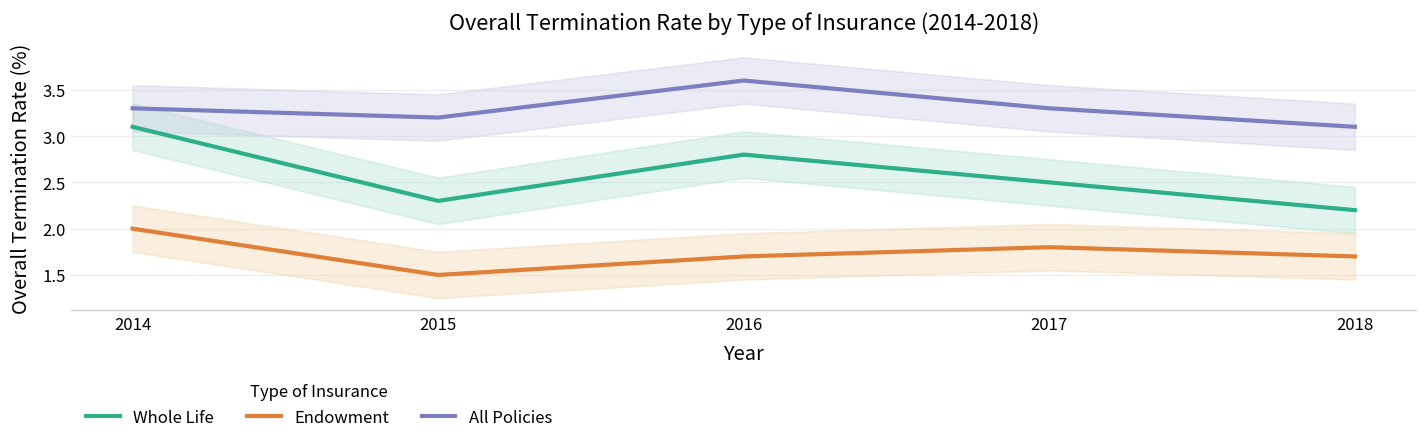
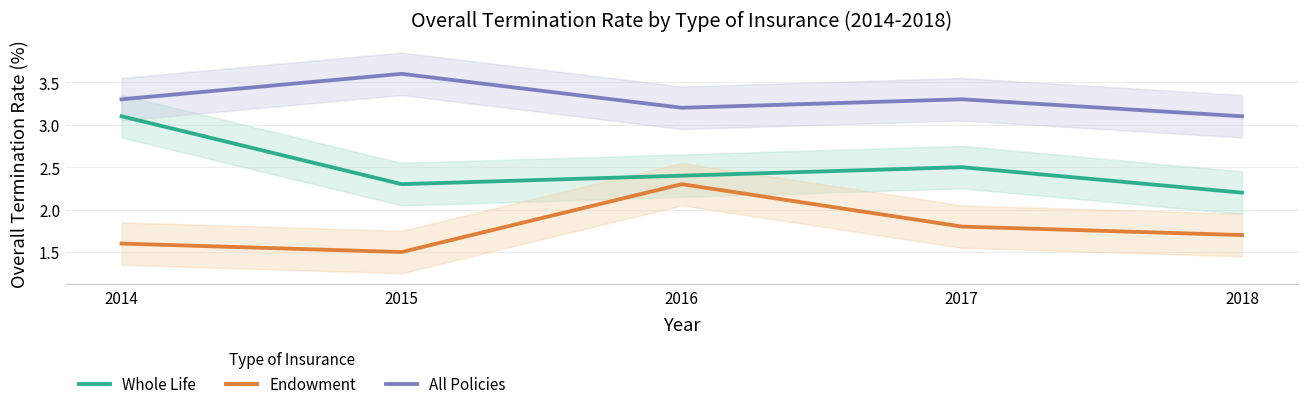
Endowment, 2014: 2.0 -> 1.6
All Policies, 2015: 3.2 -> 3.6
Whole Life, 2016: 2.8 -> 2.4
Endowment, 2016: 1.7 -> 2.3
All Policies, 2016: 3.6 -> 3.2
